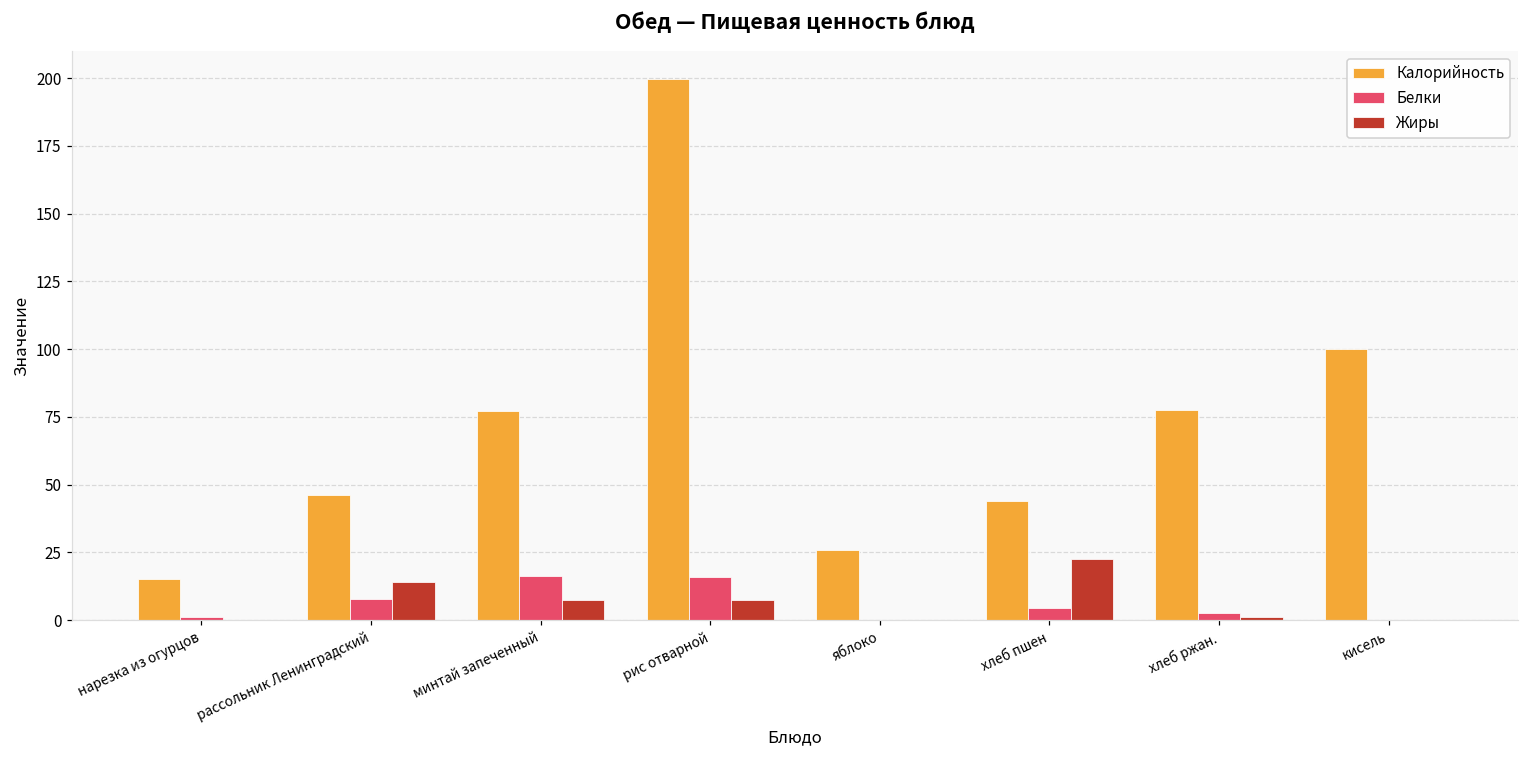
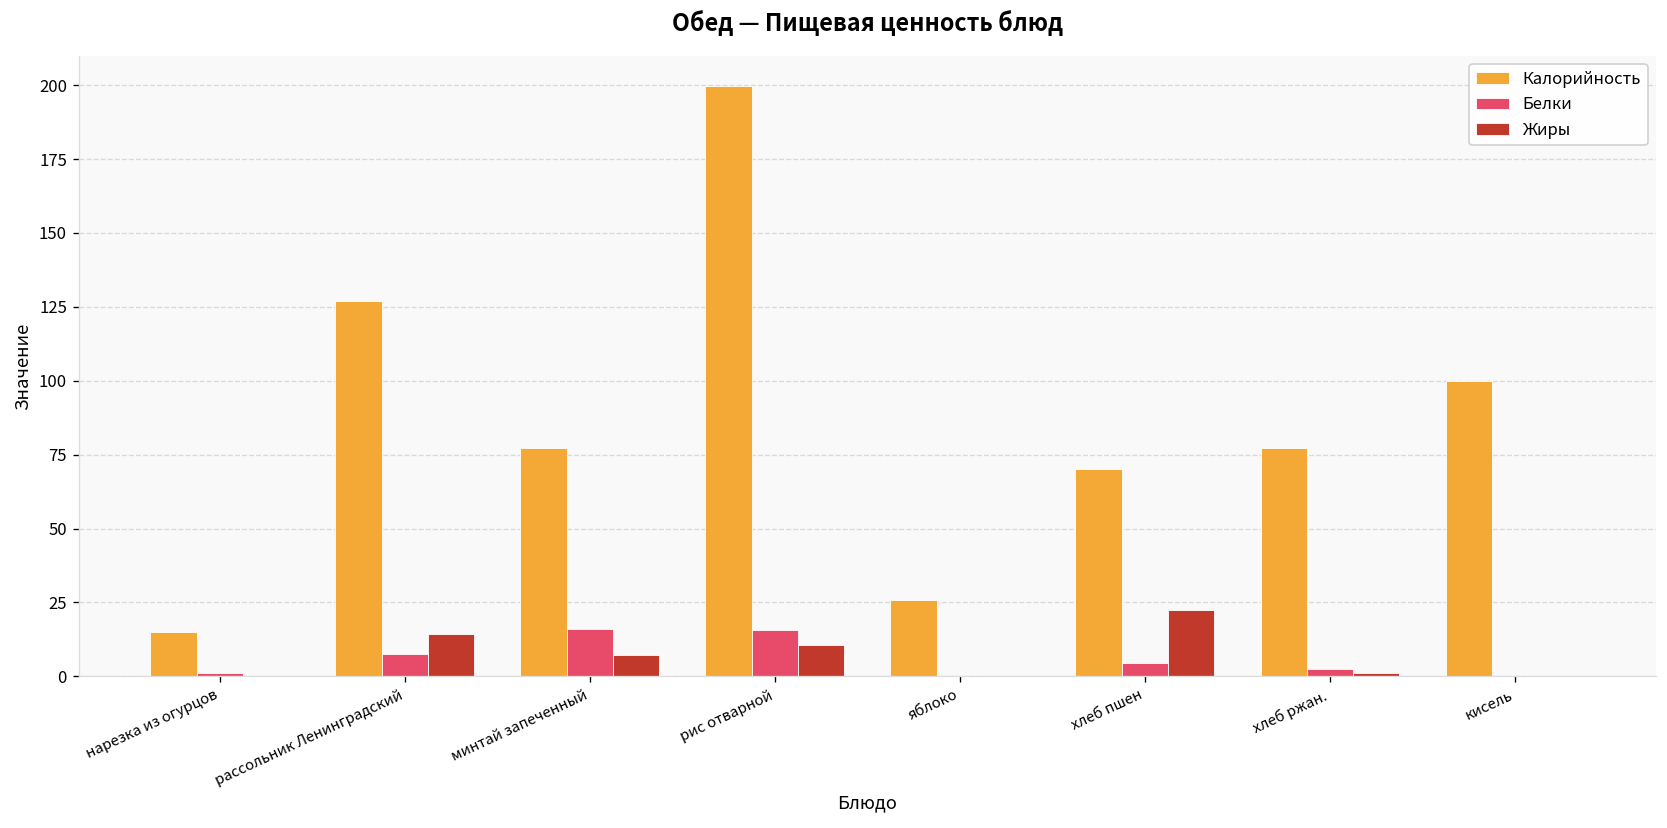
Калорийность, рассольник Ленинградский: 46 -> 127
Жиры, рис отварной: 7 -> 11
Калорийность, хлеб пшен: 44 -> 70
